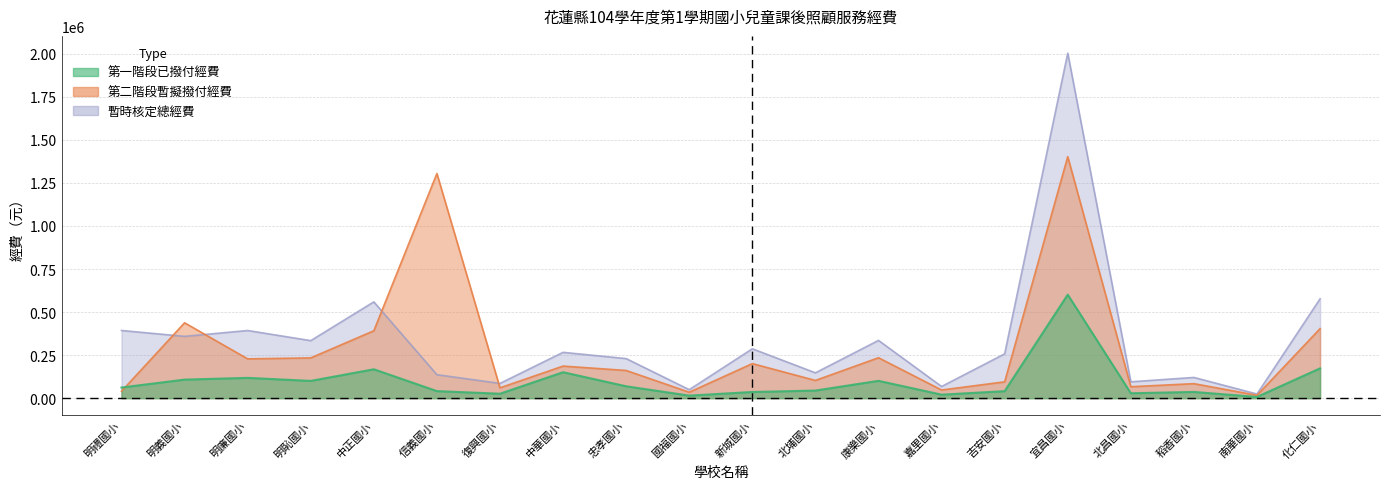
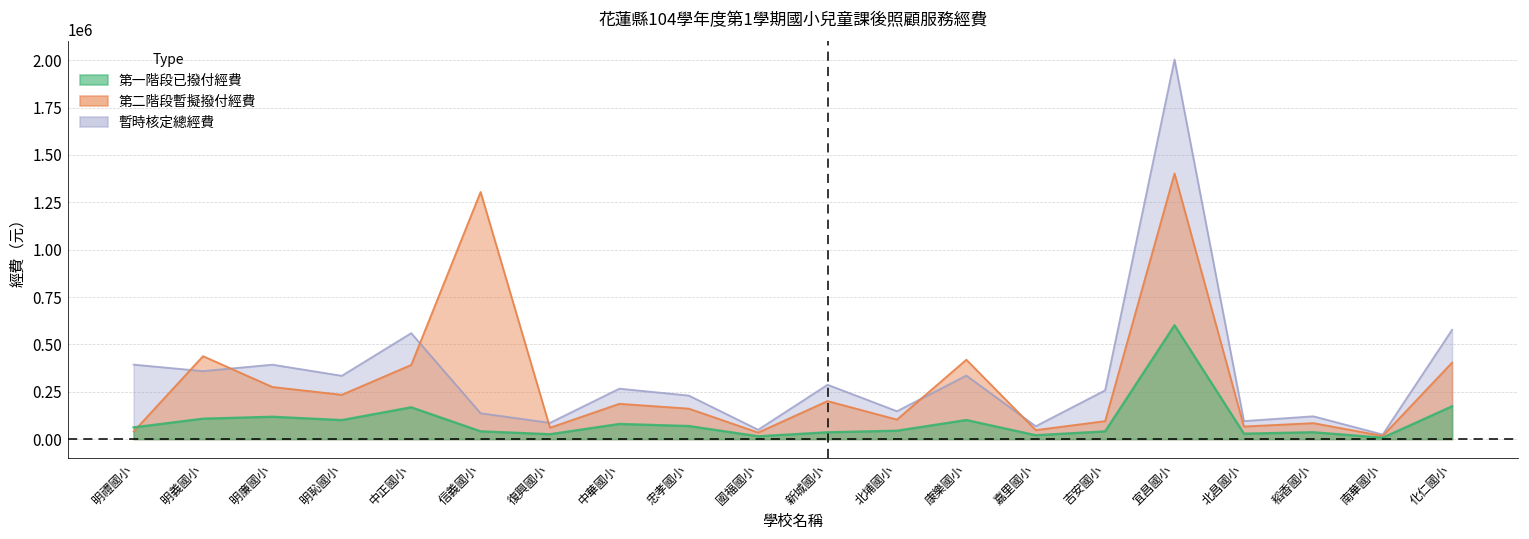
第二階段暫擬撥付經費, 明廉國小: 230000 -> 280000
第一階段已撥付經費, 中華國小: 150000 -> 80000
第二階段暫擬撥付經費, 康樂國小: 230000 -> 420000
